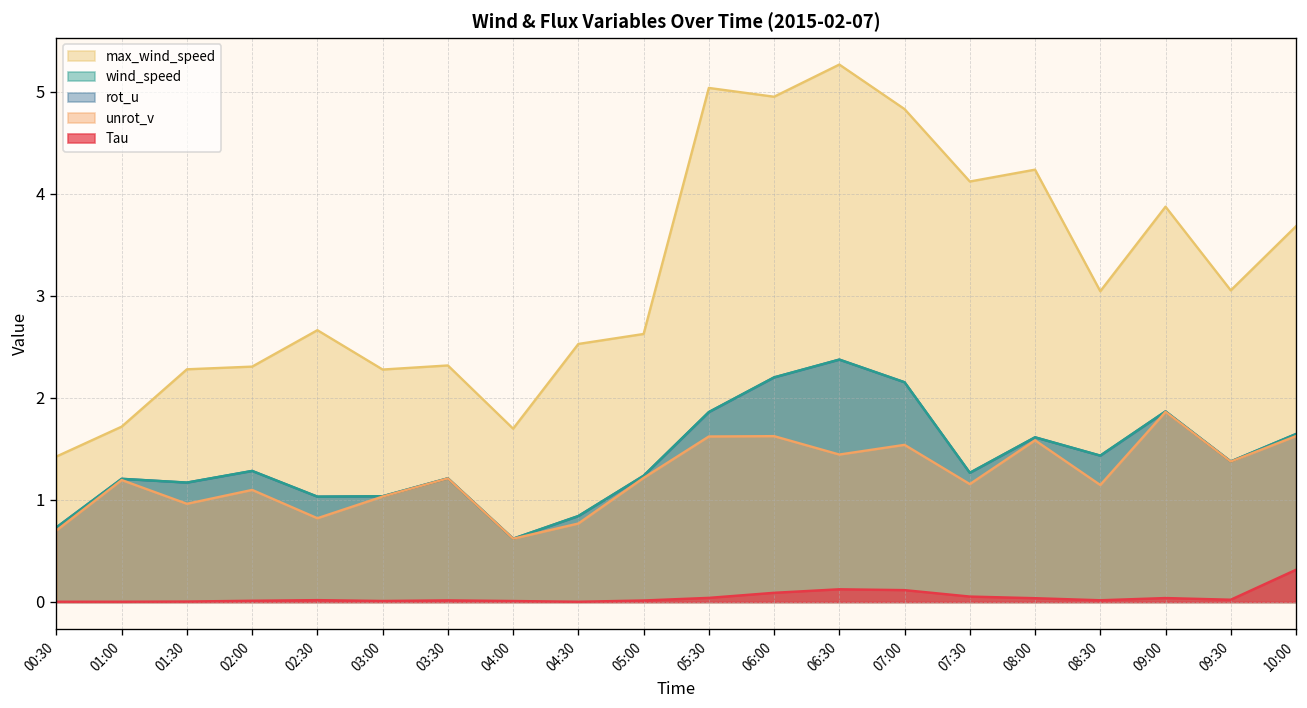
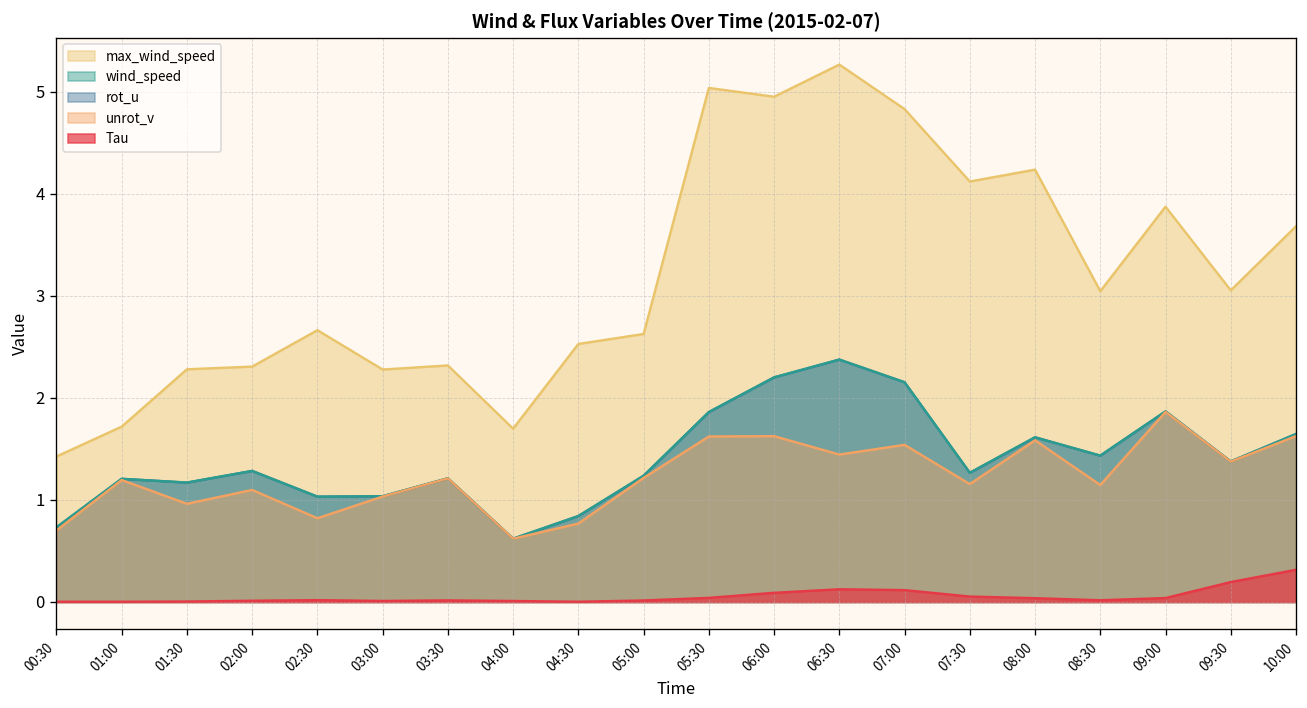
Tau, 09:30: 0.0 -> 0.2
